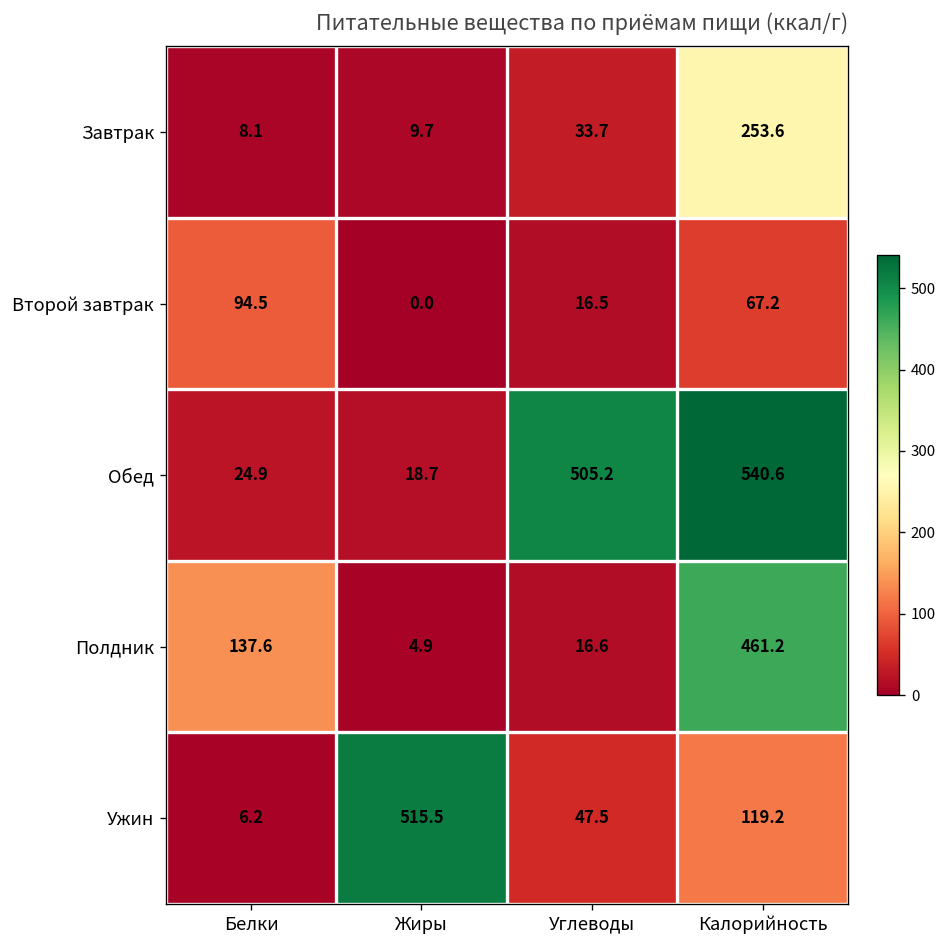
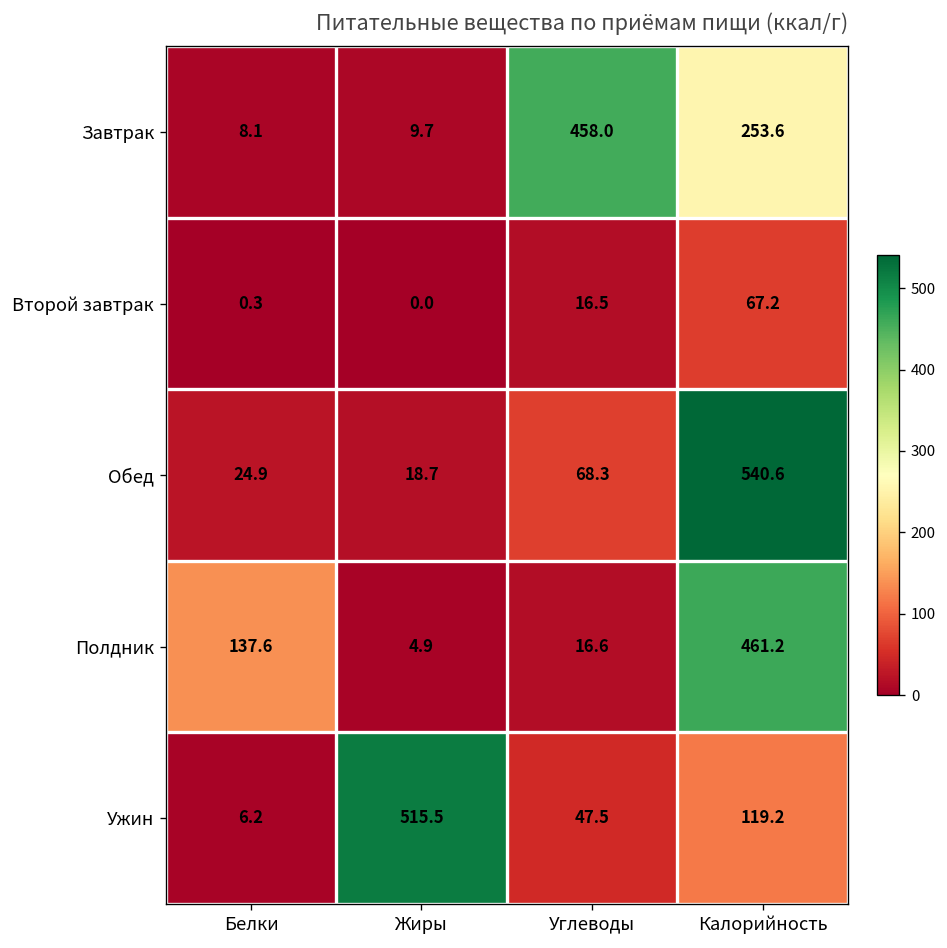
Завтрак, Углеводы: 33.7 -> 458.0
Второй завтрак, Белки: 94.5 -> 0.3
Обед, Углеводы: 505.2 -> 68.3
